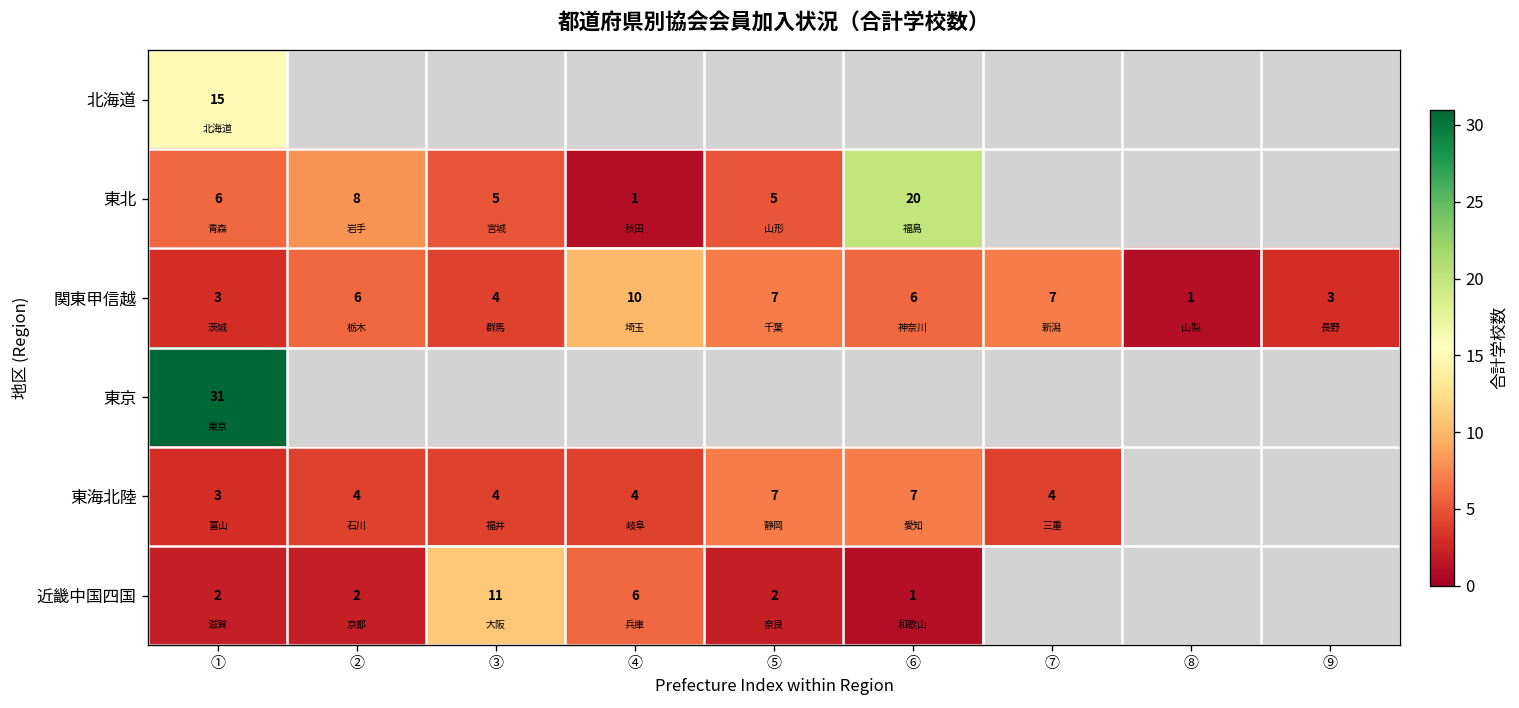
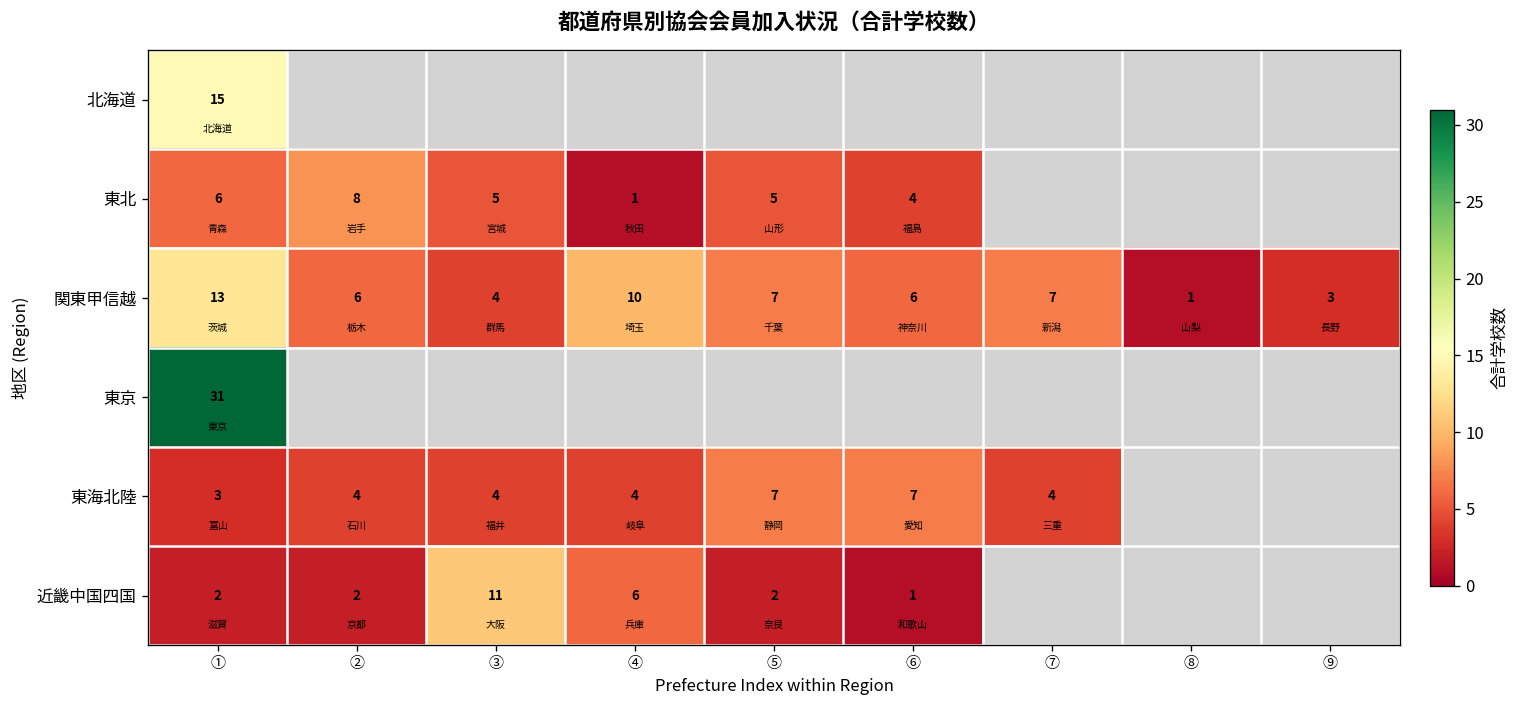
東北, ⑥: 20 -> 4
関東甲信越, ①: 3 -> 13
